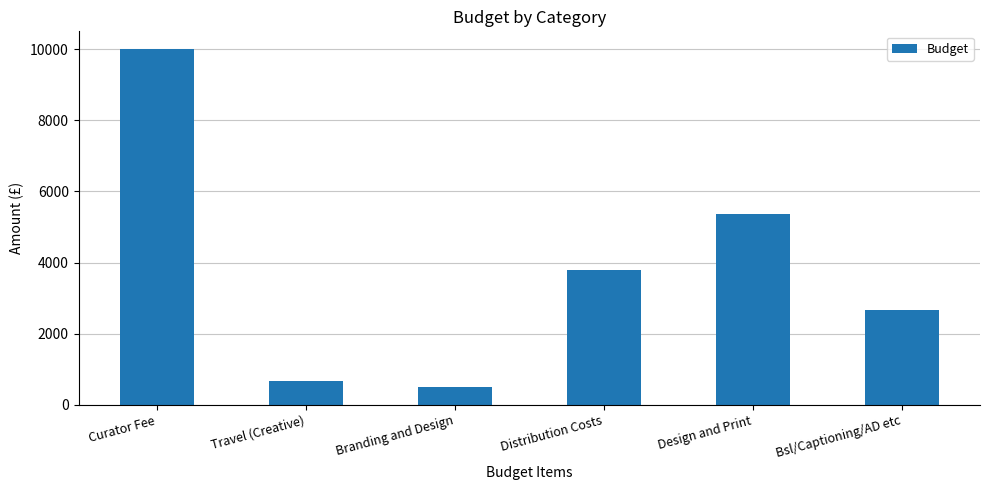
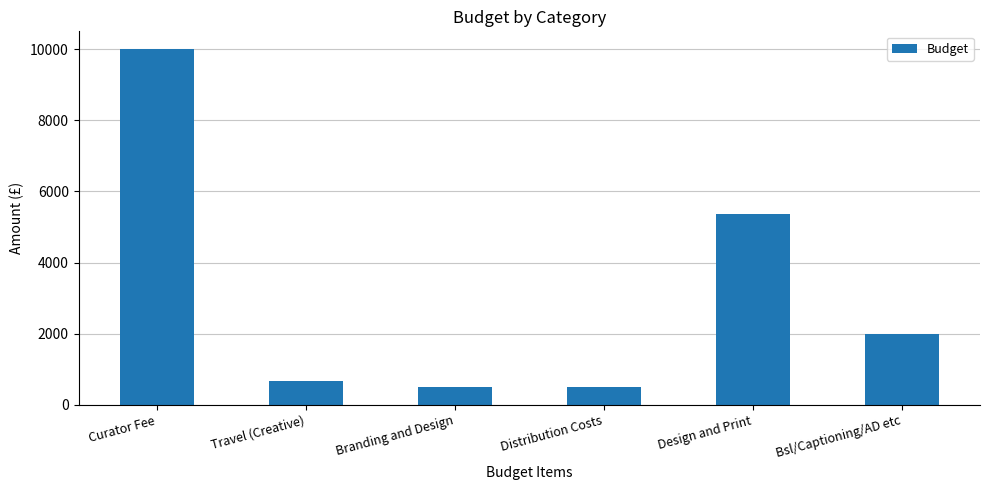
Distribution Costs: 3800 -> 500
Bsl/Captioning/AD etc: 2700 -> 2000
